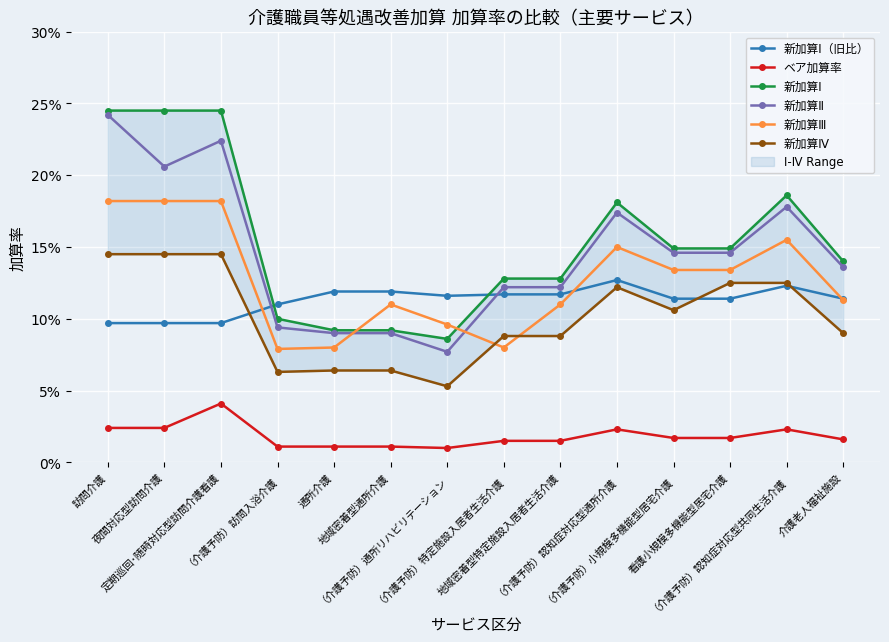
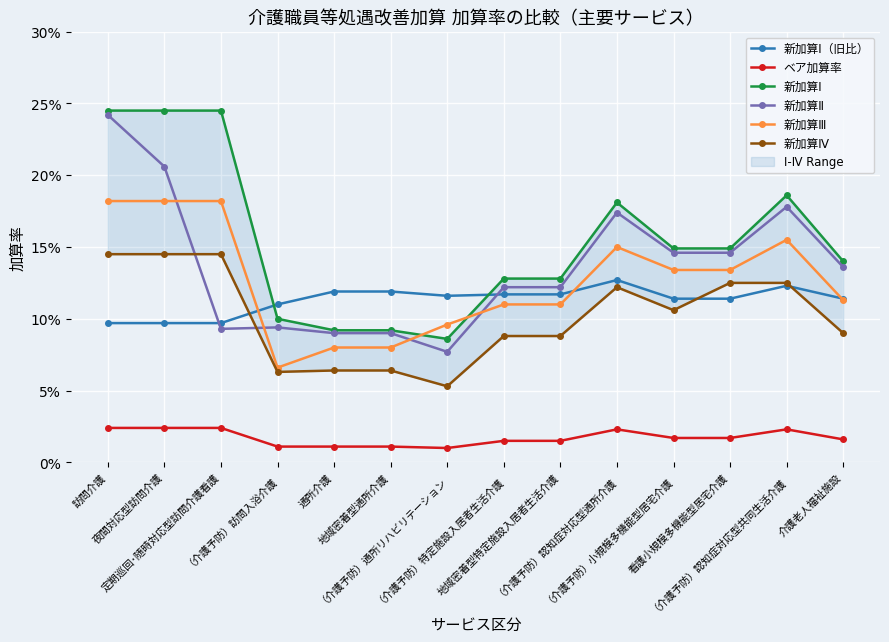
ベア加算率, 定期巡回･随時対応型訪問介護看護: 4.1% -> 2.4%
新加算Ⅱ, 定期巡回･随時対応型訪問介護看護: 22.4% -> 9.3%
新加算Ⅲ, （介護予防）訪問入浴介護: 7.9% -> 6.6%
新加算Ⅲ, 地域密着型通所介護: 11.0% -> 8.0%
新加算Ⅲ, （介護予防）特定施設入居者生活介護: 8.0% -> 11.0%
